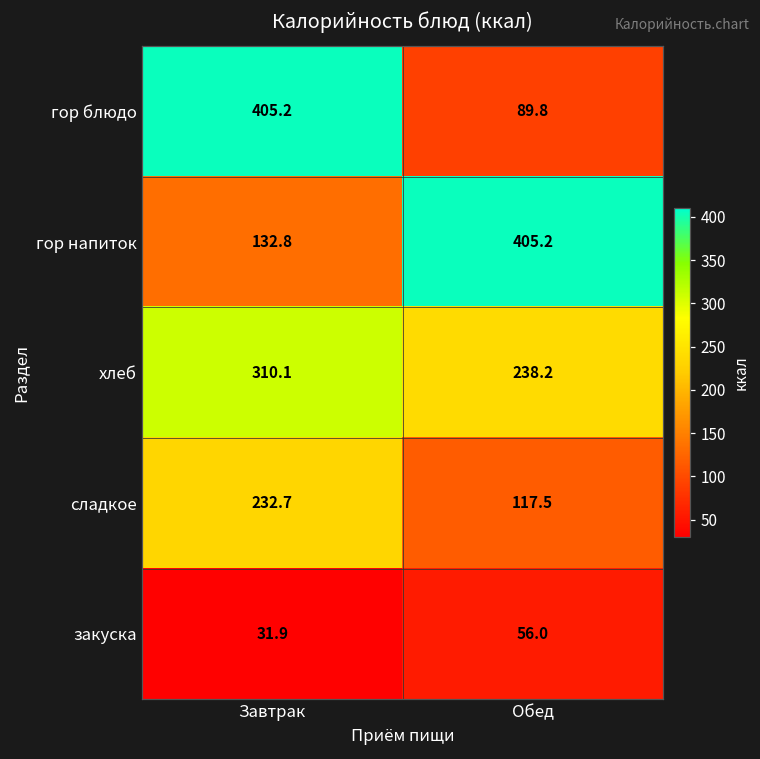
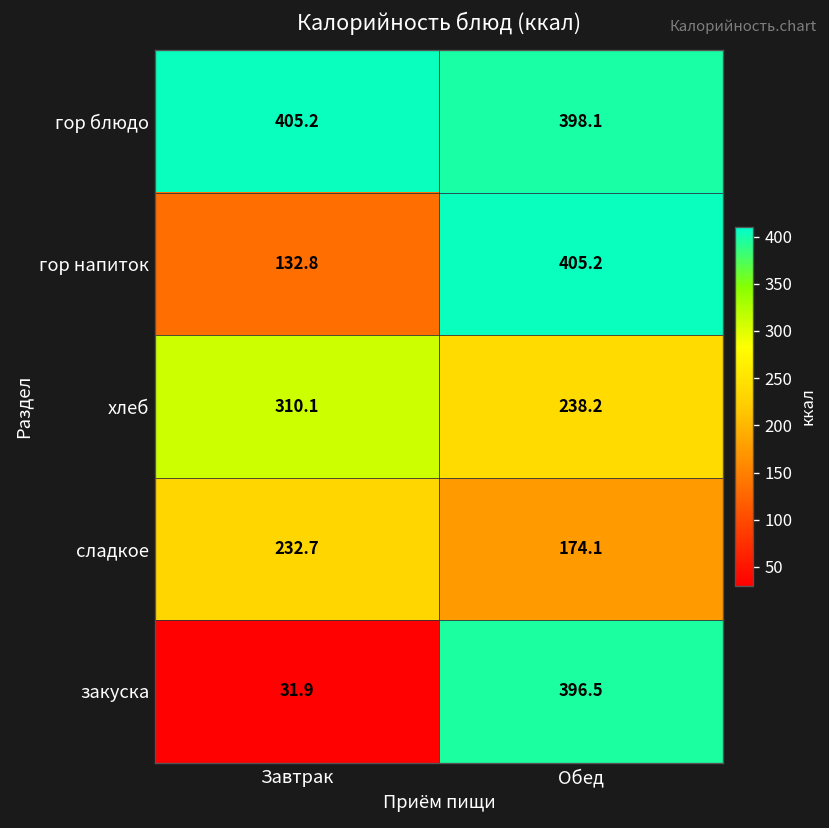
гор блюдо, Обед: 89.8 -> 398.1
сладкое, Обед: 117.5 -> 174.1
закуска, Обед: 56.0 -> 396.5
